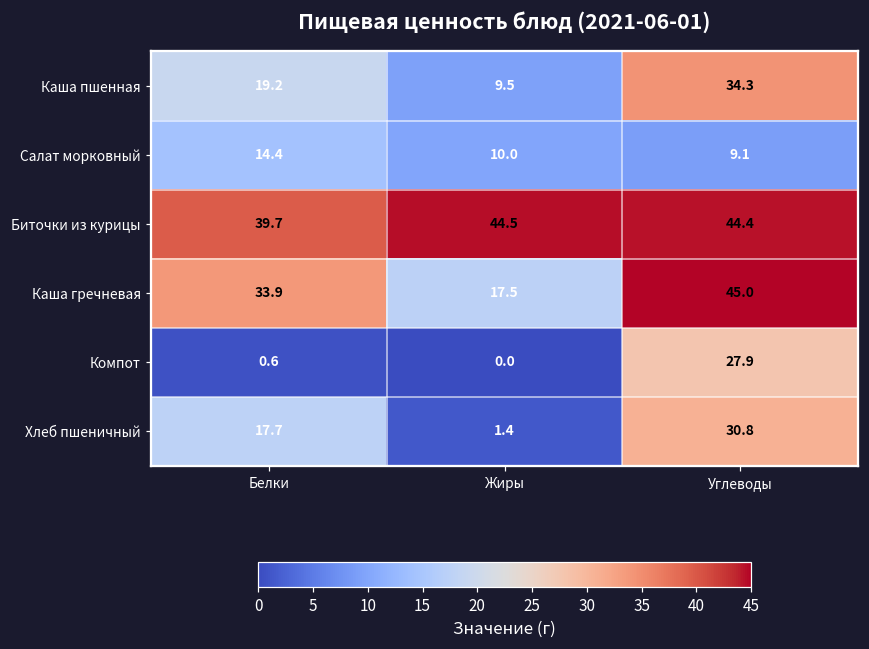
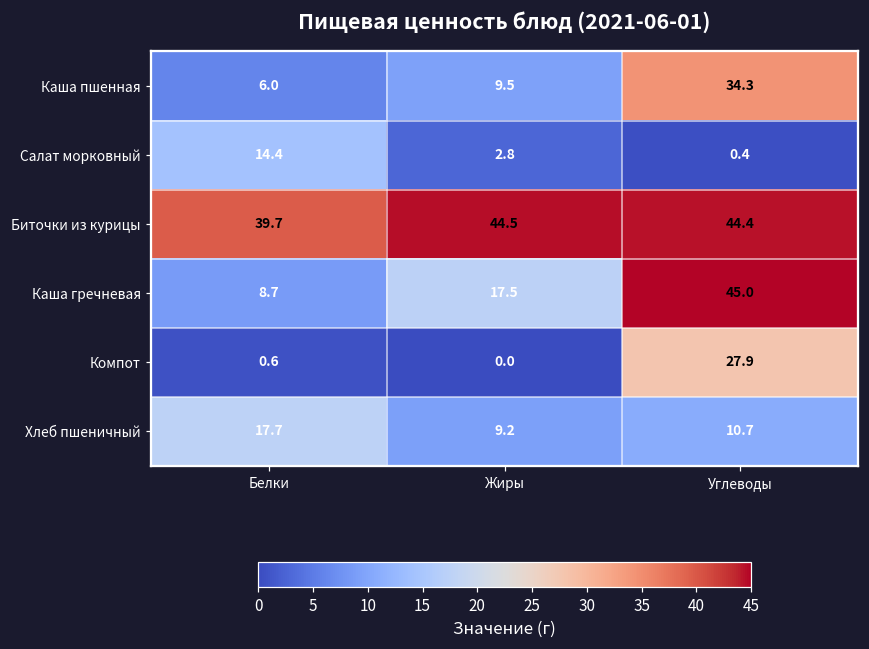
Каша пшенная, Белки: 19.2 -> 6.0
Салат морковный, Жиры: 10.0 -> 2.8
Салат морковный, Углеводы: 9.1 -> 0.4
Каша гречневая, Белки: 33.9 -> 8.7
Хлеб пшеничный, Жиры: 1.4 -> 9.2
Хлеб пшеничный, Углеводы: 30.8 -> 10.7
